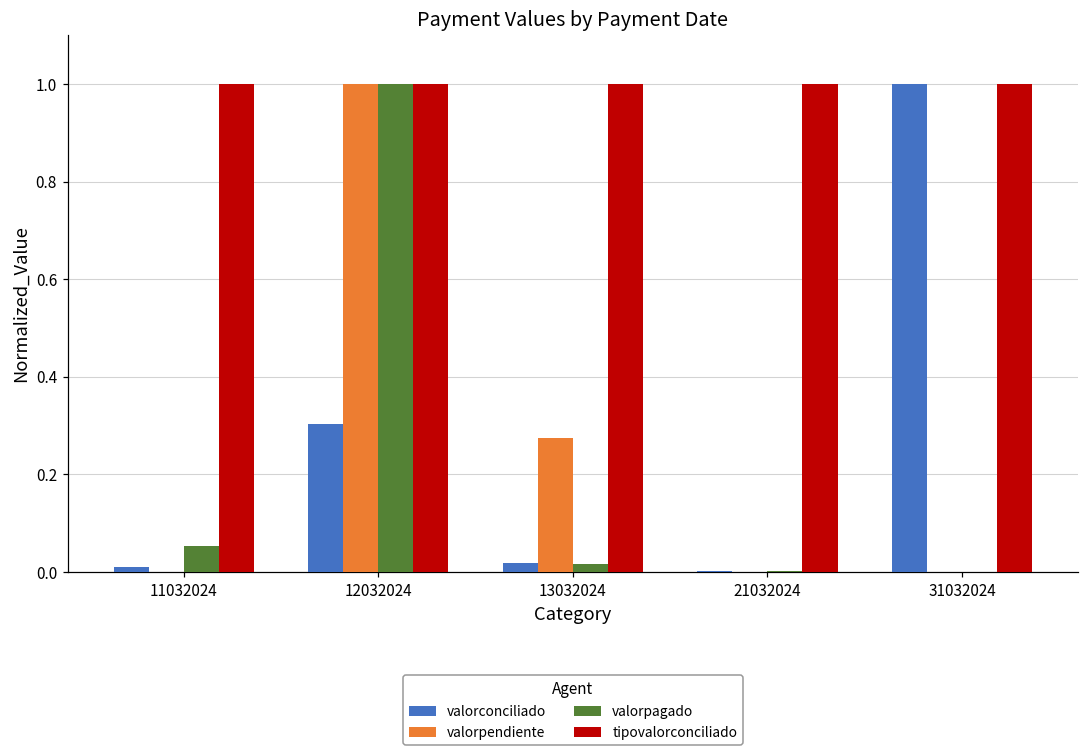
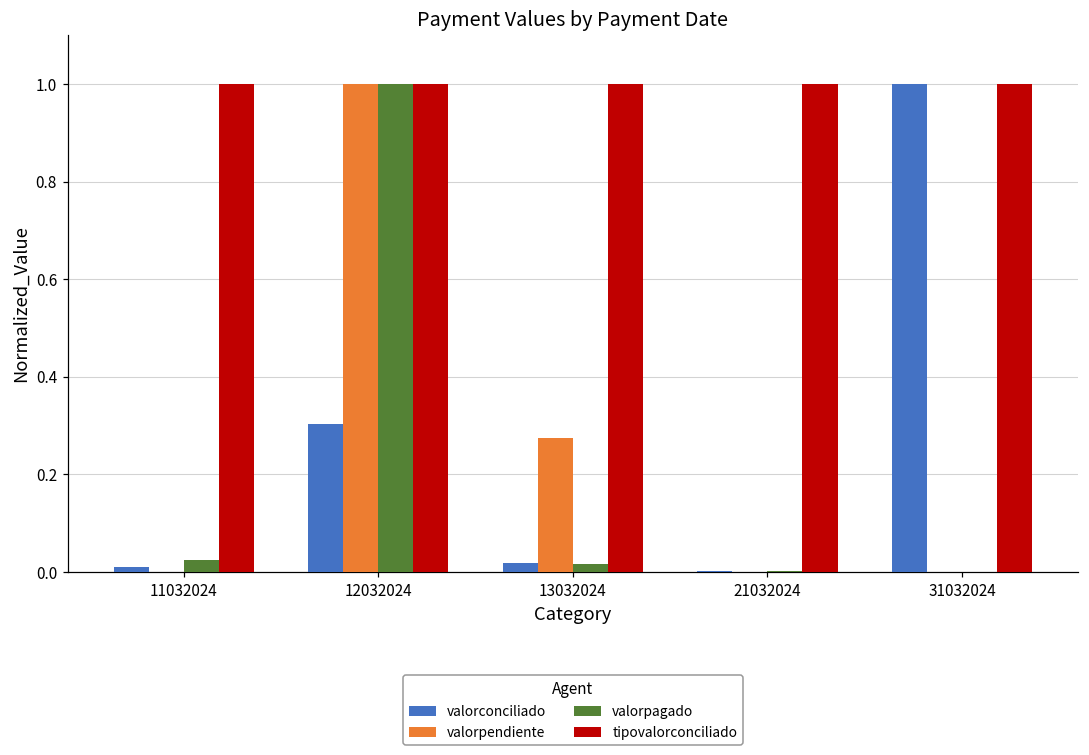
valorpagado, 11032024: 0.05 -> 0.02
